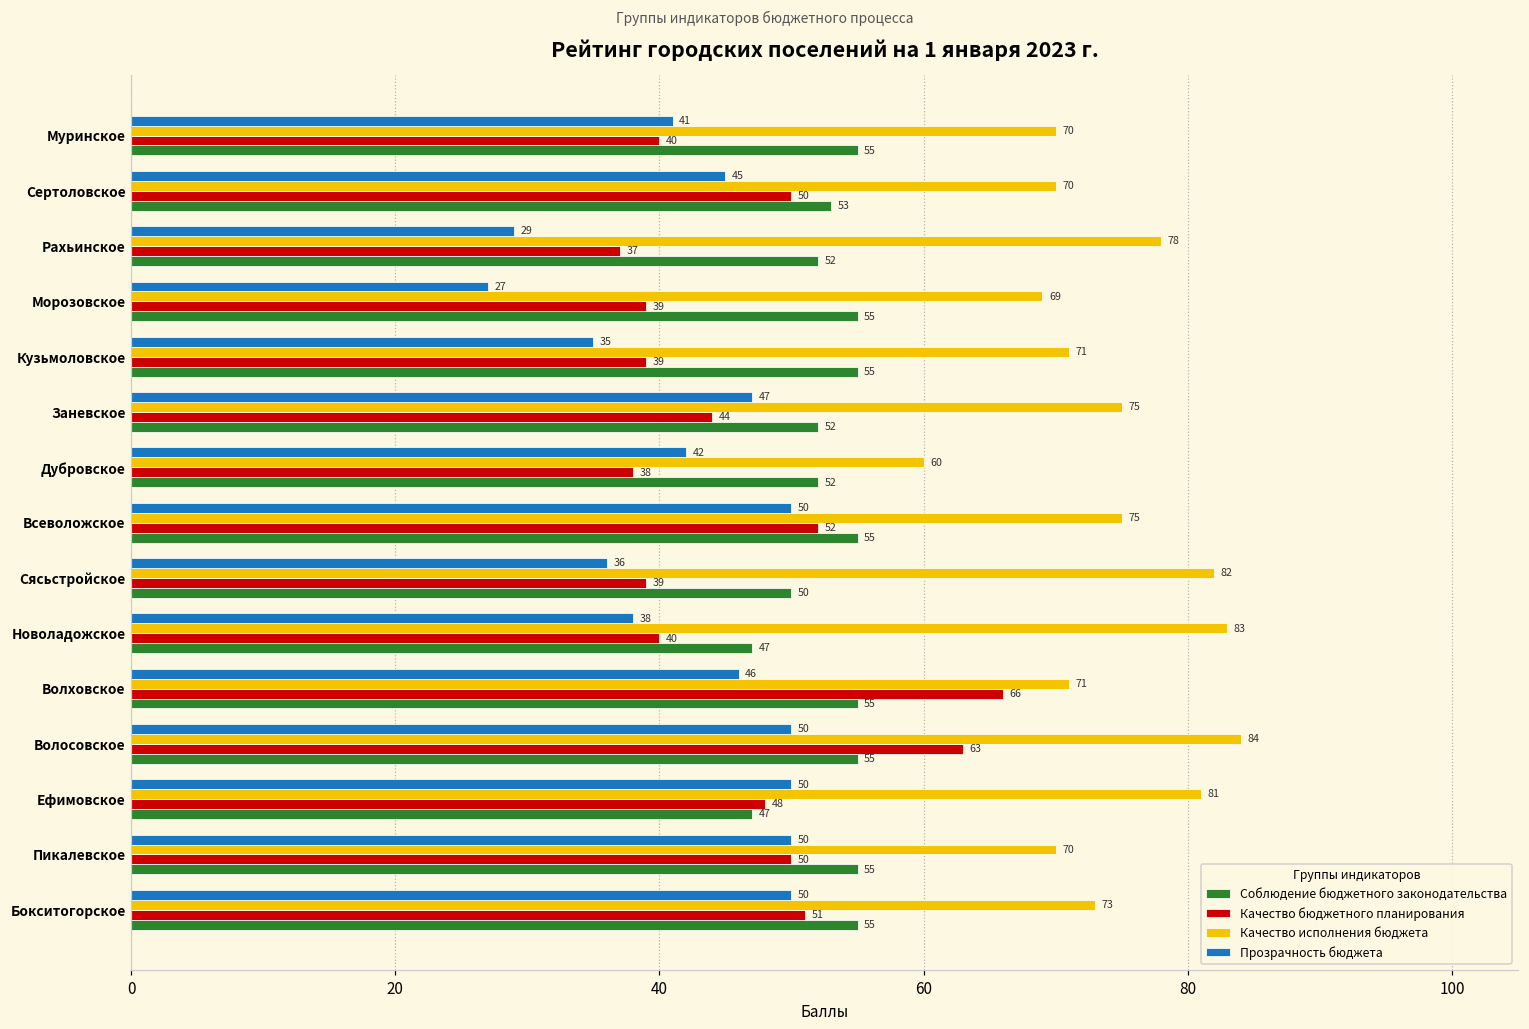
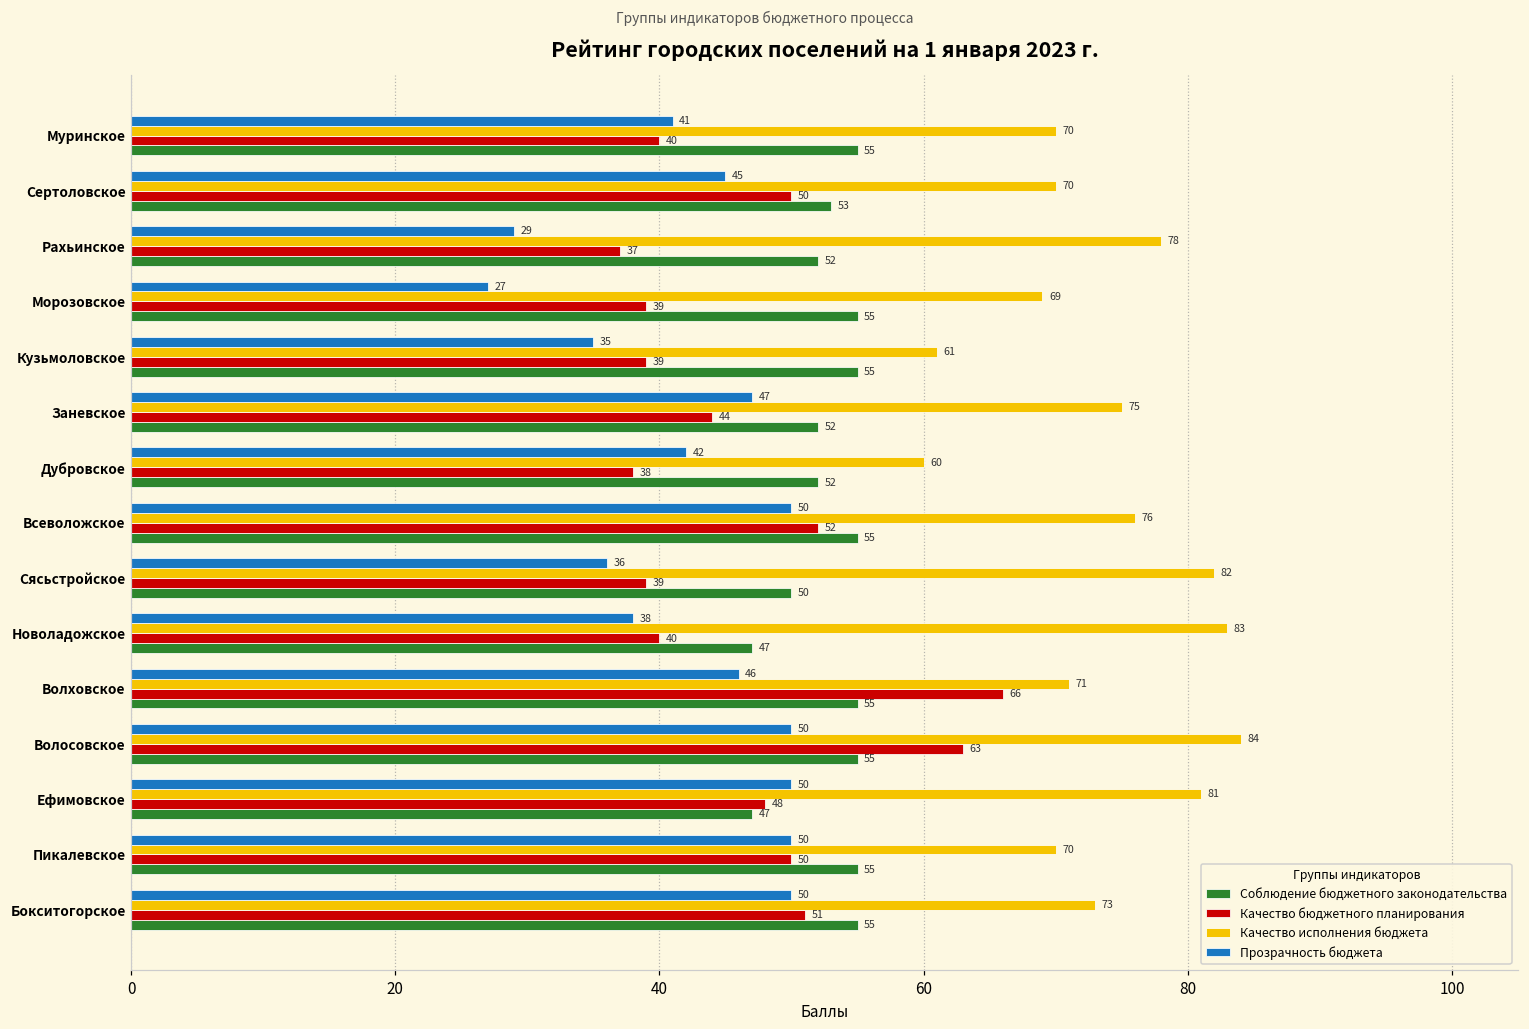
Качество исполнения бюджета, Кузьмоловское: 71 -> 61
Качество исполнения бюджета, Всеволожское: 75 -> 76
